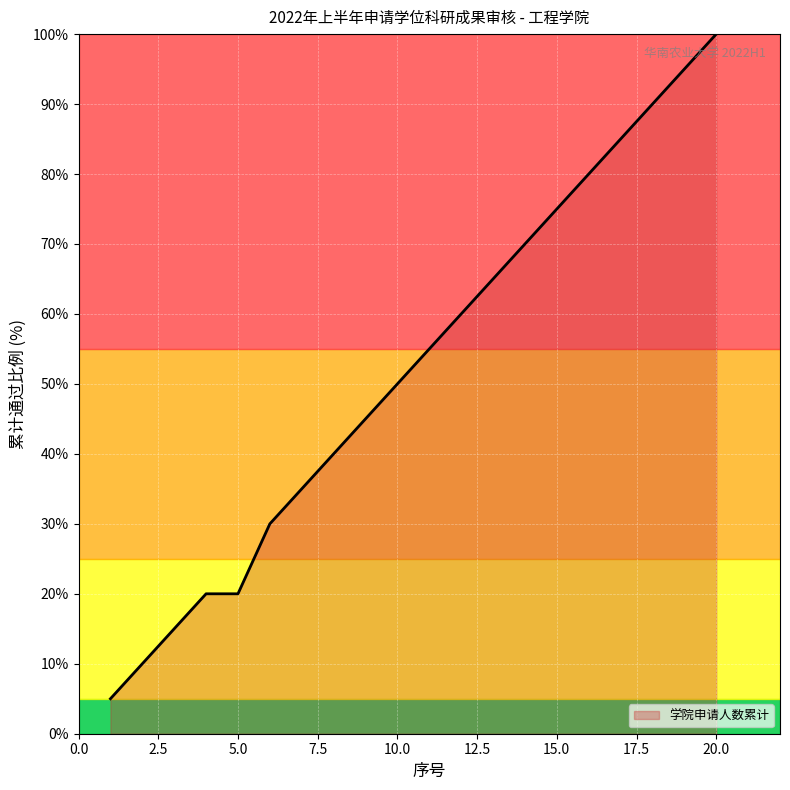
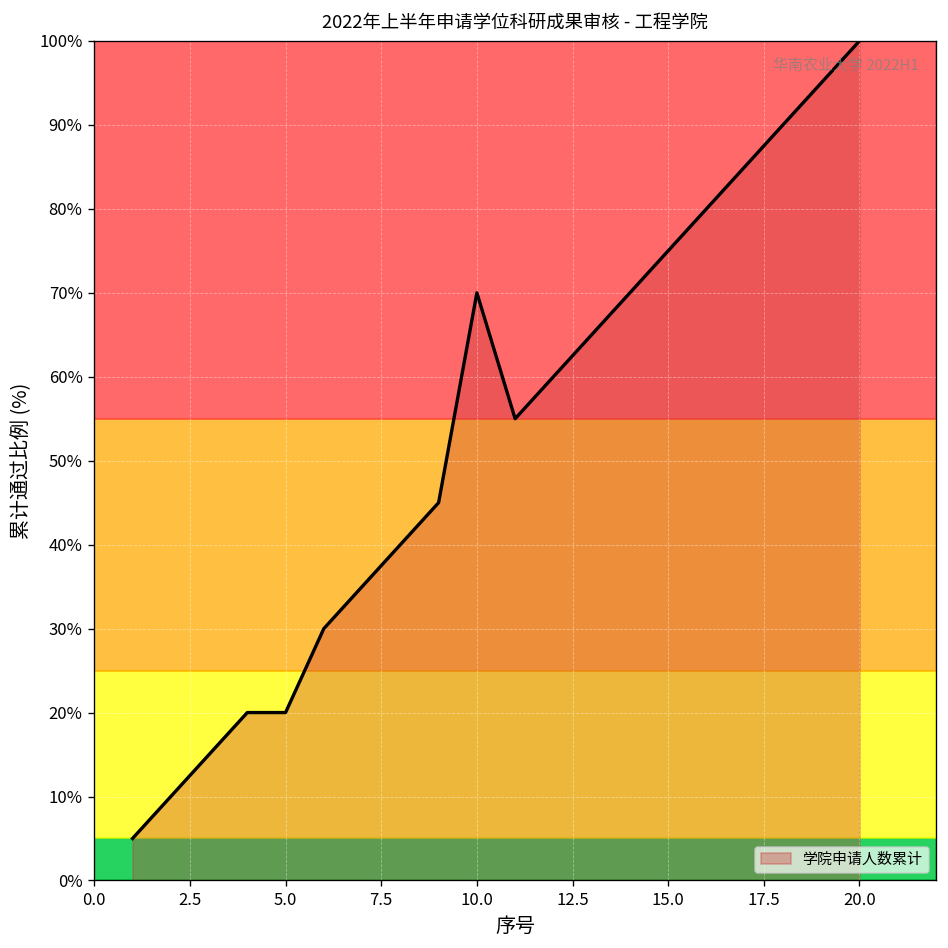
10.0: 50% -> 70%
